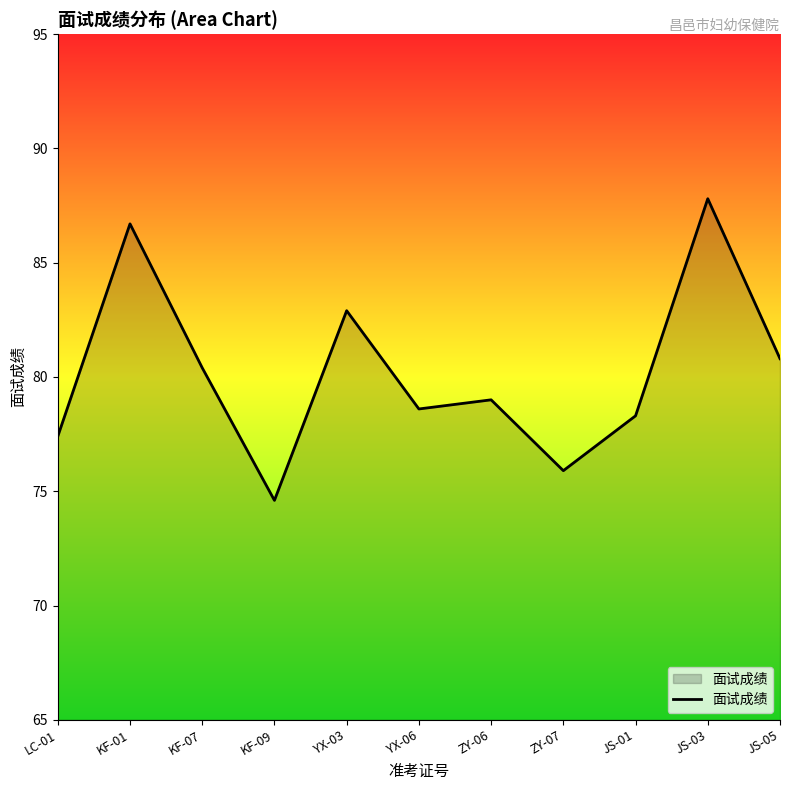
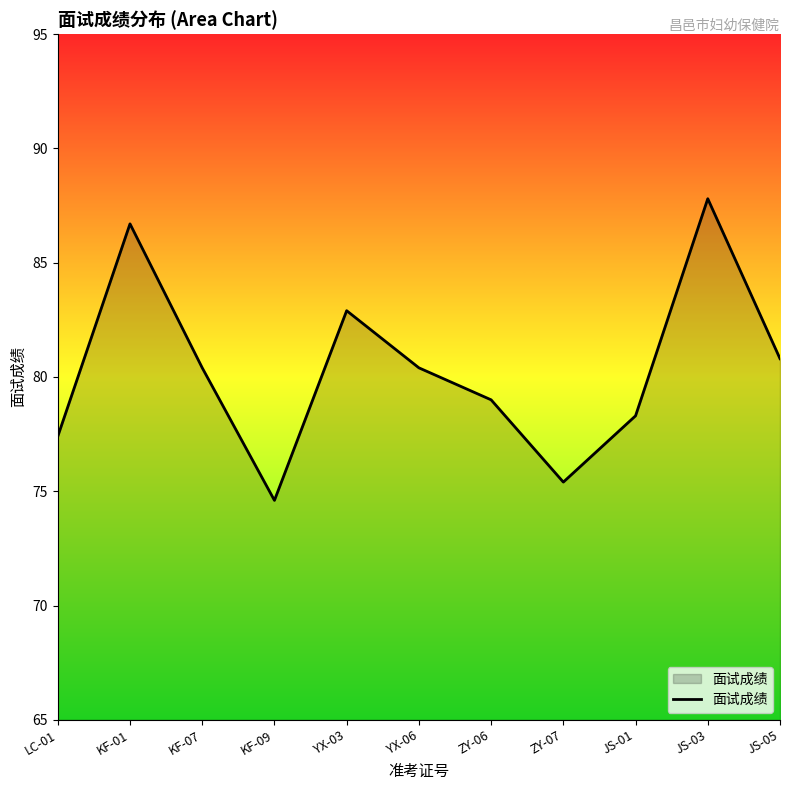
YX-06: 78.6 -> 80.4
ZY-07: 75.9 -> 75.4
